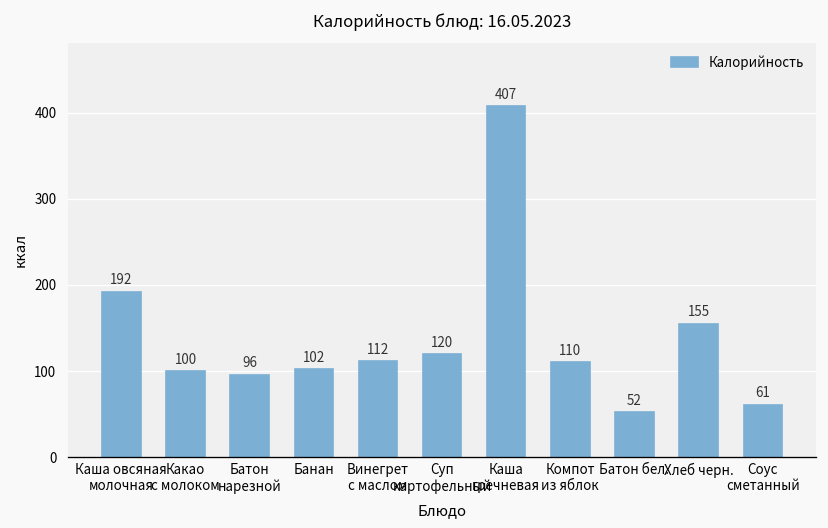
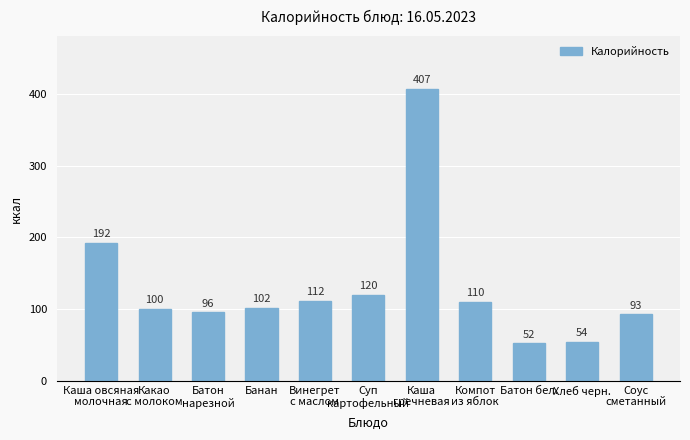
Хлеб черн.: 155 -> 54
Соус сметанный: 61 -> 93
